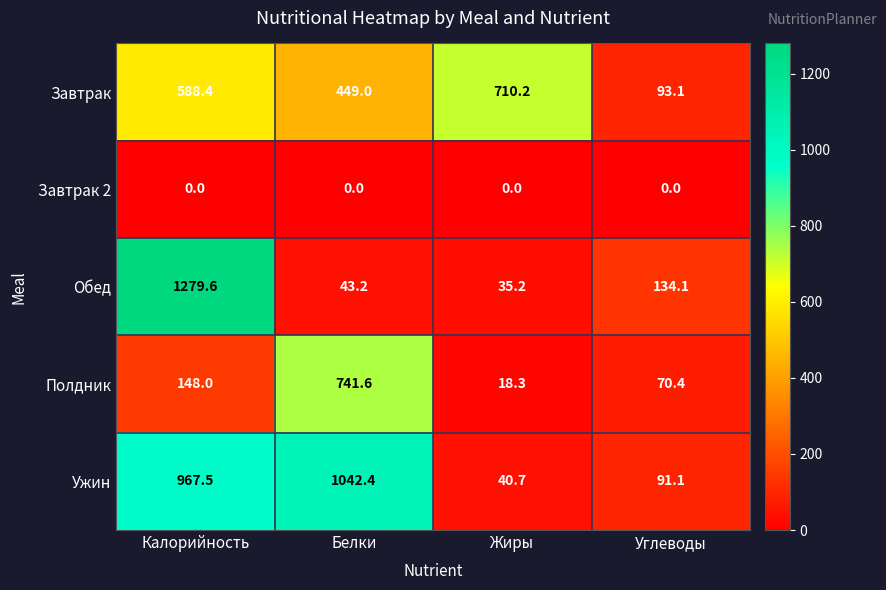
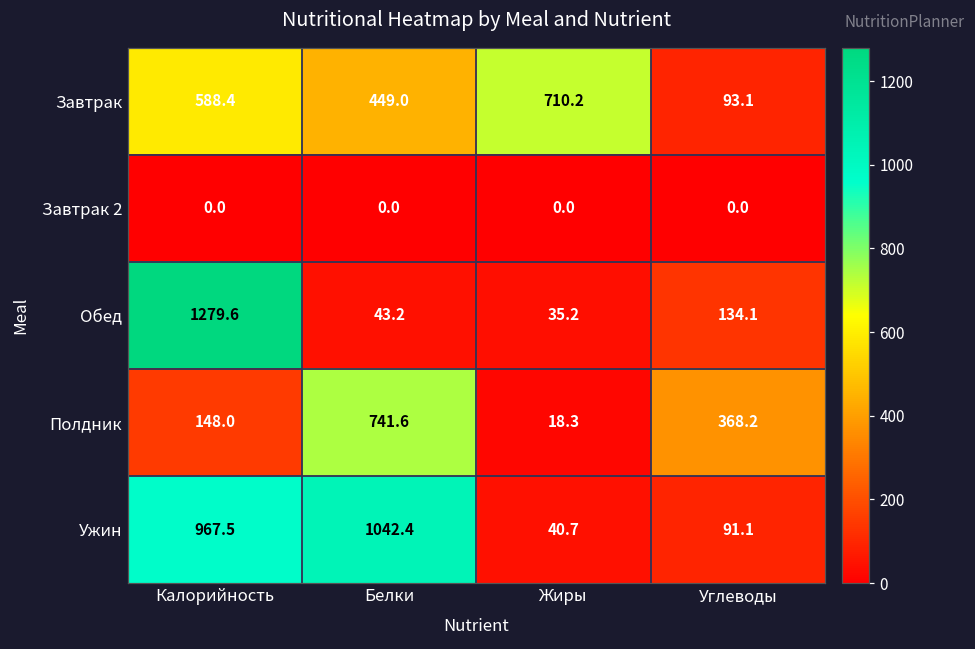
Полдник, Углеводы: 70.4 -> 368.2
